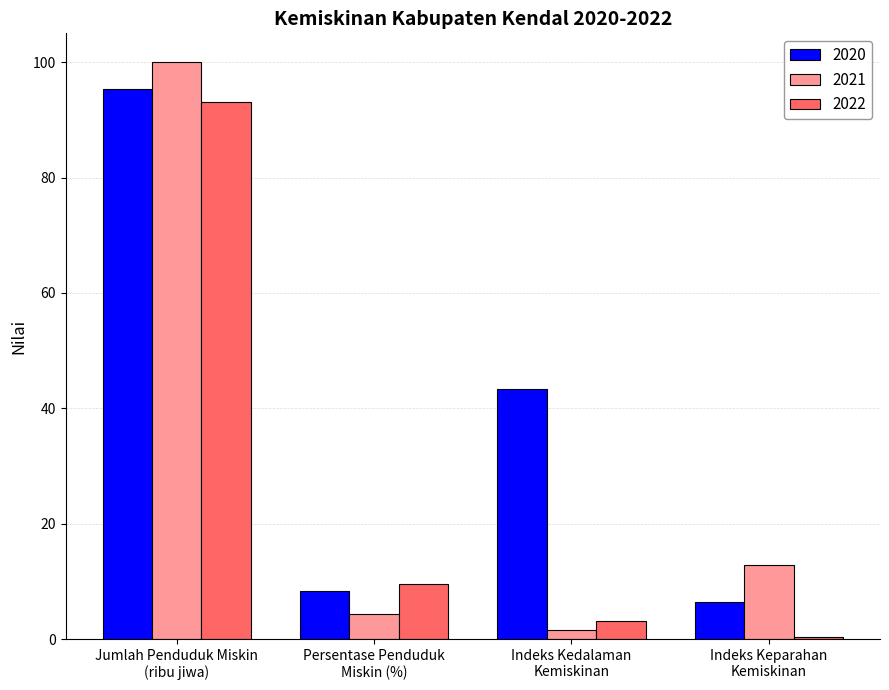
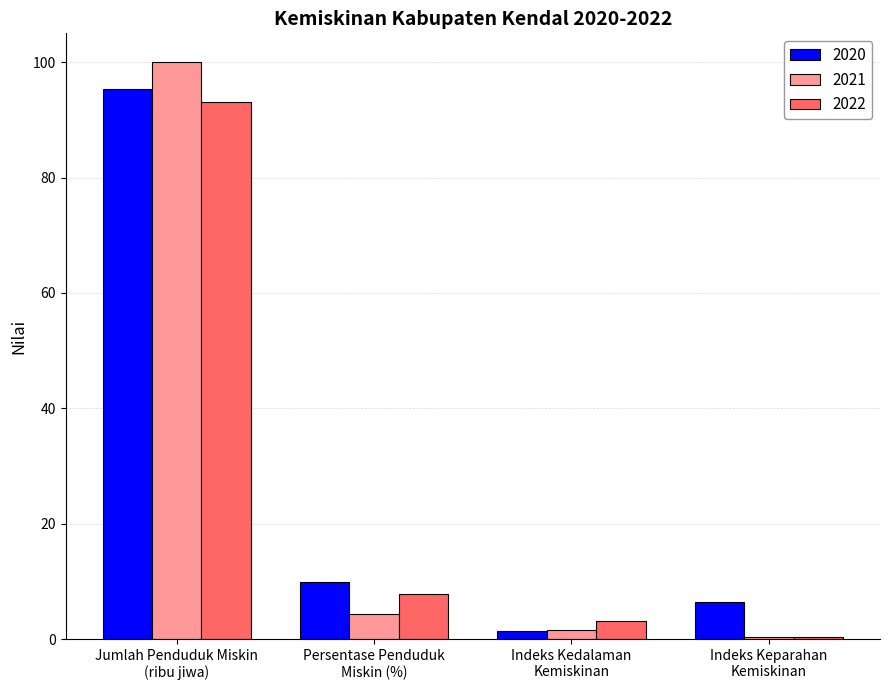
2020, Persentase Penduduk Miskin (%): 8 -> 10
2022, Persentase Penduduk Miskin (%): 9 -> 8
2020, Indeks Kedalaman Kemiskinan: 43 -> 1
2021, Indeks Keparahan Kemiskinan: 13 -> 0
